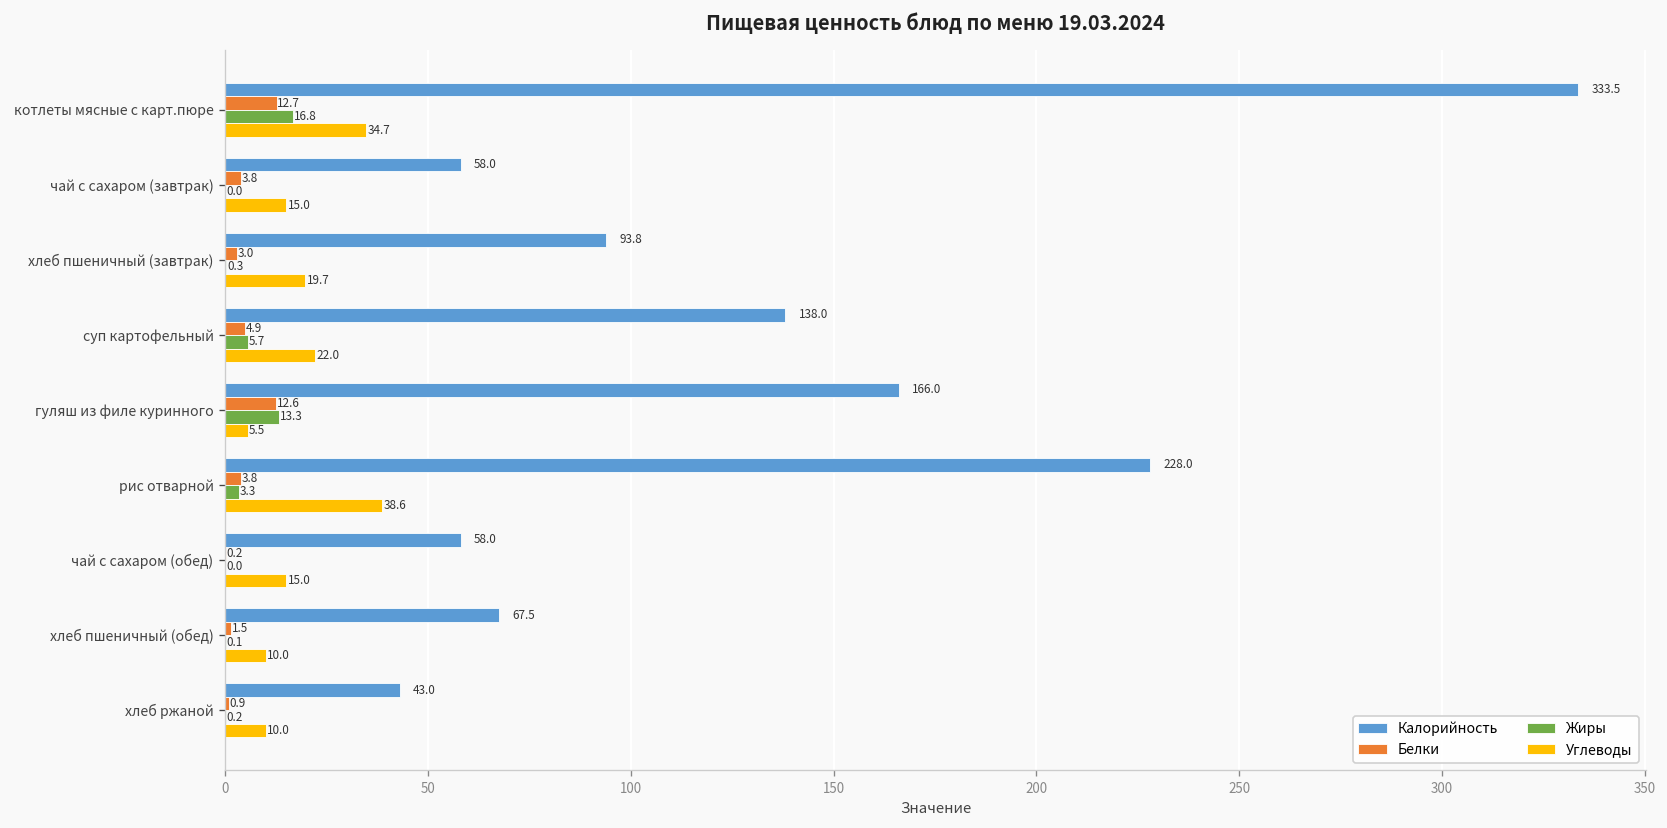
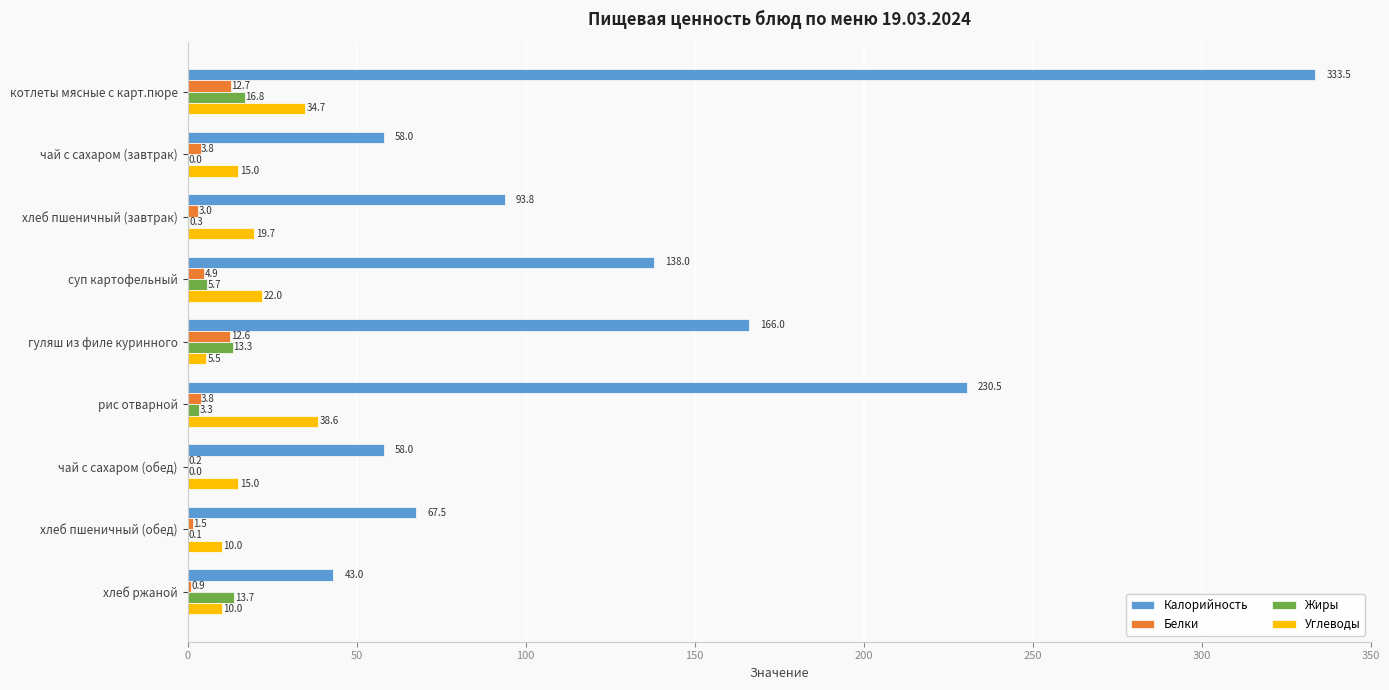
Калорийность, рис отварной: 228.0 -> 230.5
Жиры, хлеб ржаной: 0.2 -> 13.7
